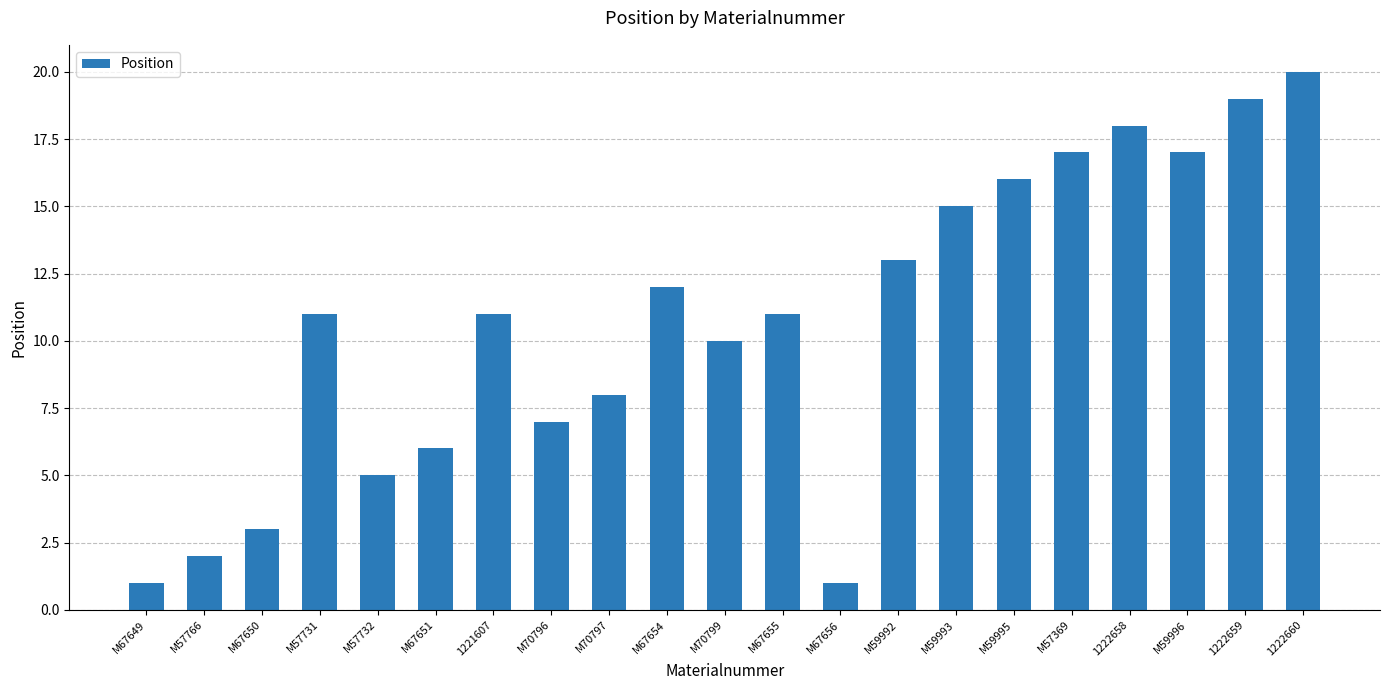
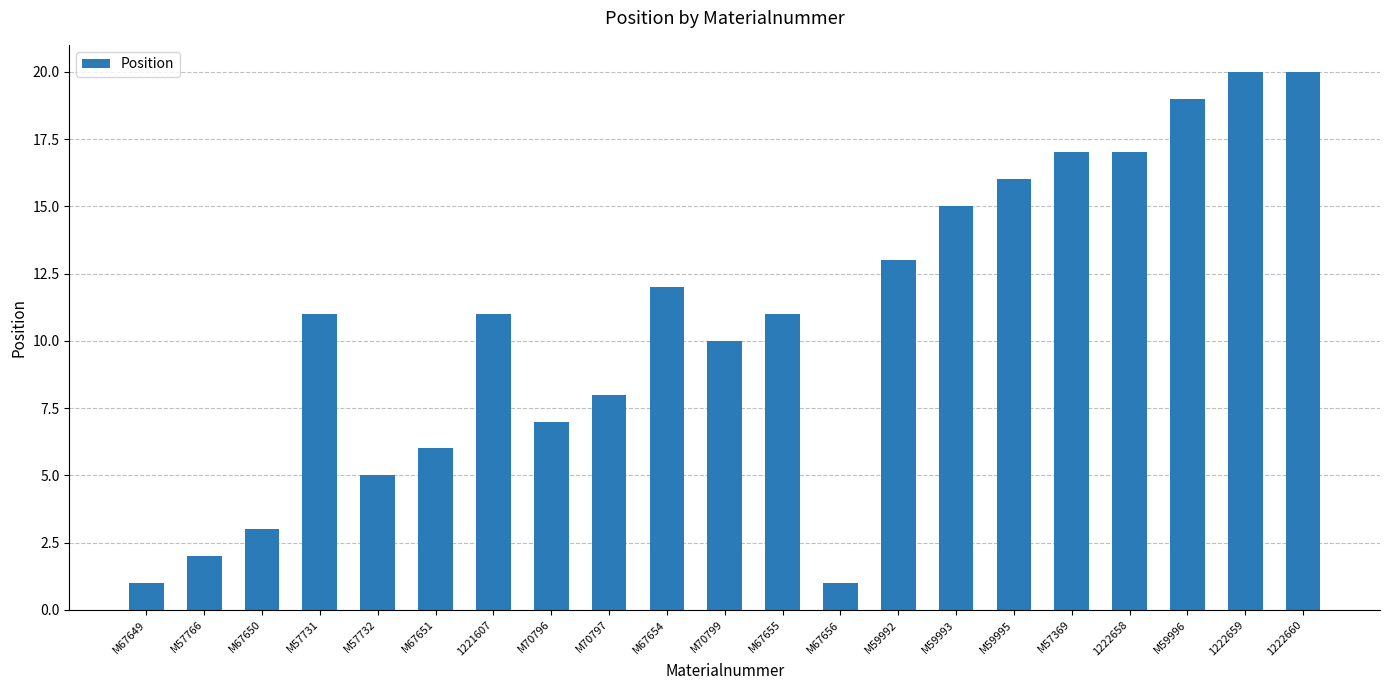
1222658: 18 -> 17
M59996: 17 -> 19
1222659: 19 -> 20
